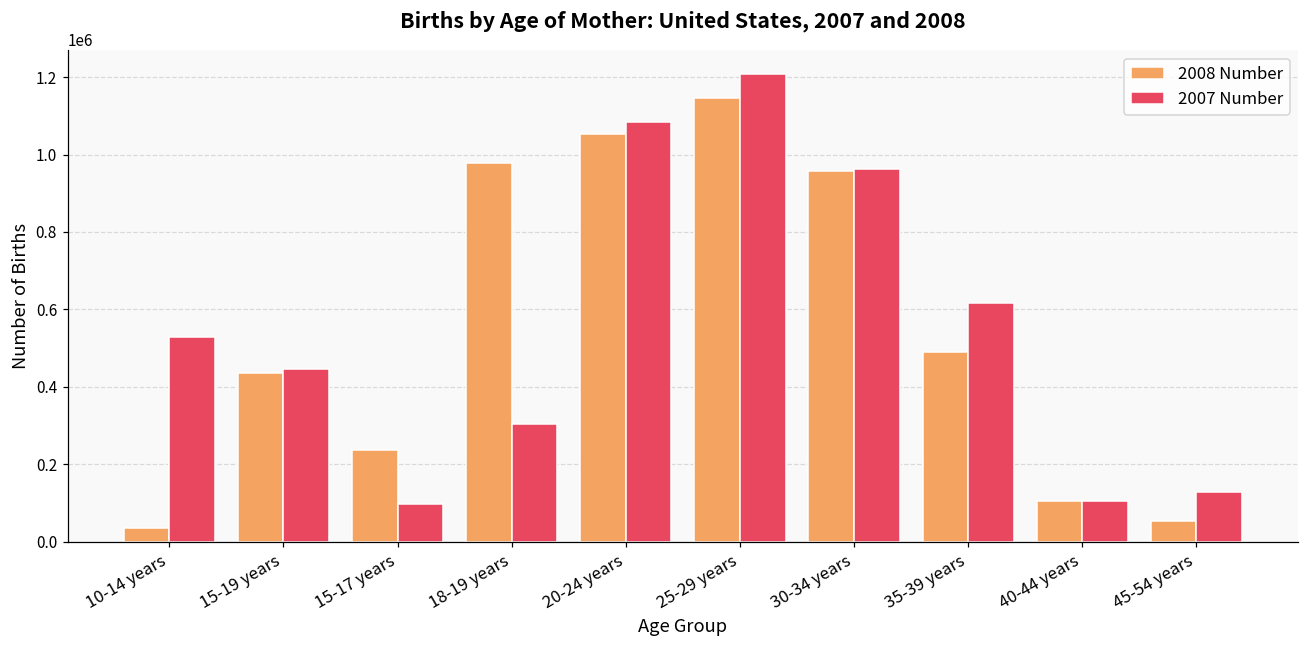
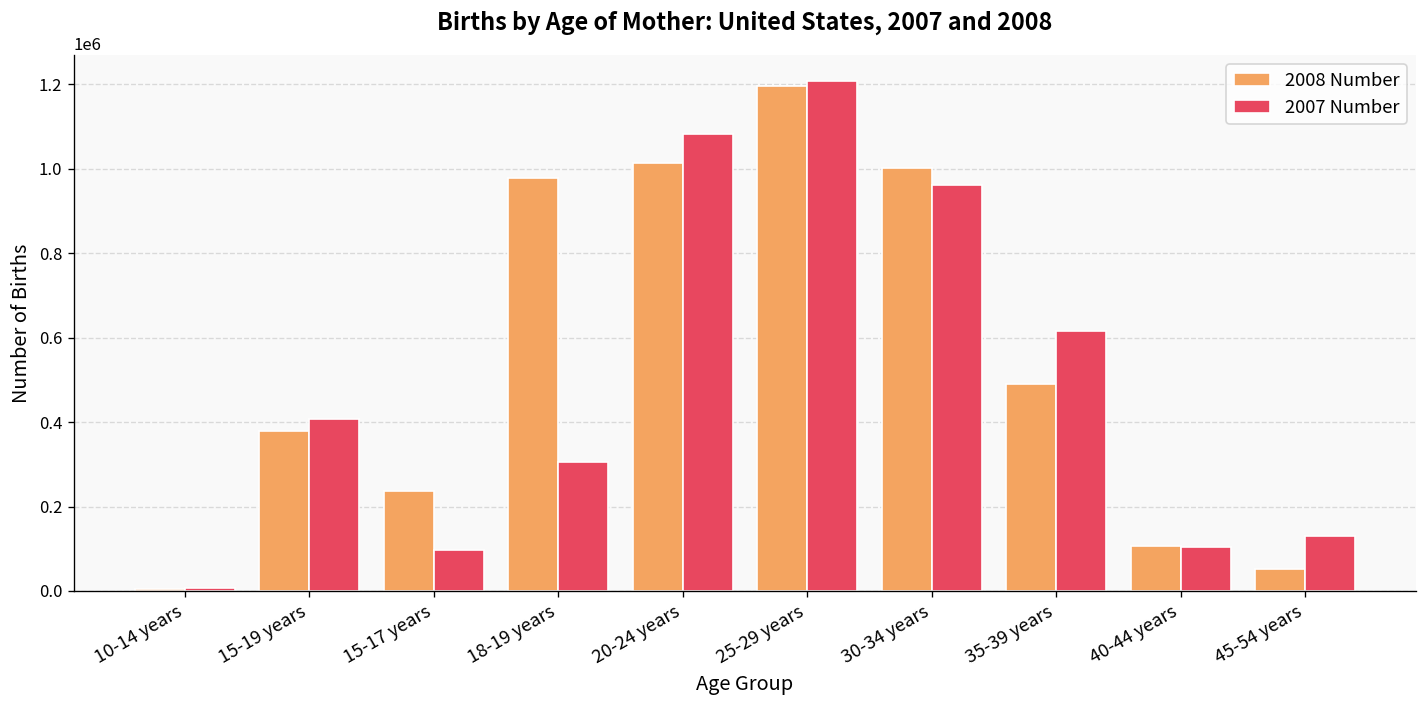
2008 Number, 10-14 years: 40000 -> 10000
2007 Number, 10-14 years: 530000 -> 10000
2008 Number, 15-19 years: 440000 -> 380000
2007 Number, 15-19 years: 450000 -> 410000
2008 Number, 20-24 years: 1050000 -> 1010000
2008 Number, 25-29 years: 1150000 -> 1200000
2008 Number, 30-34 years: 960000 -> 1000000
